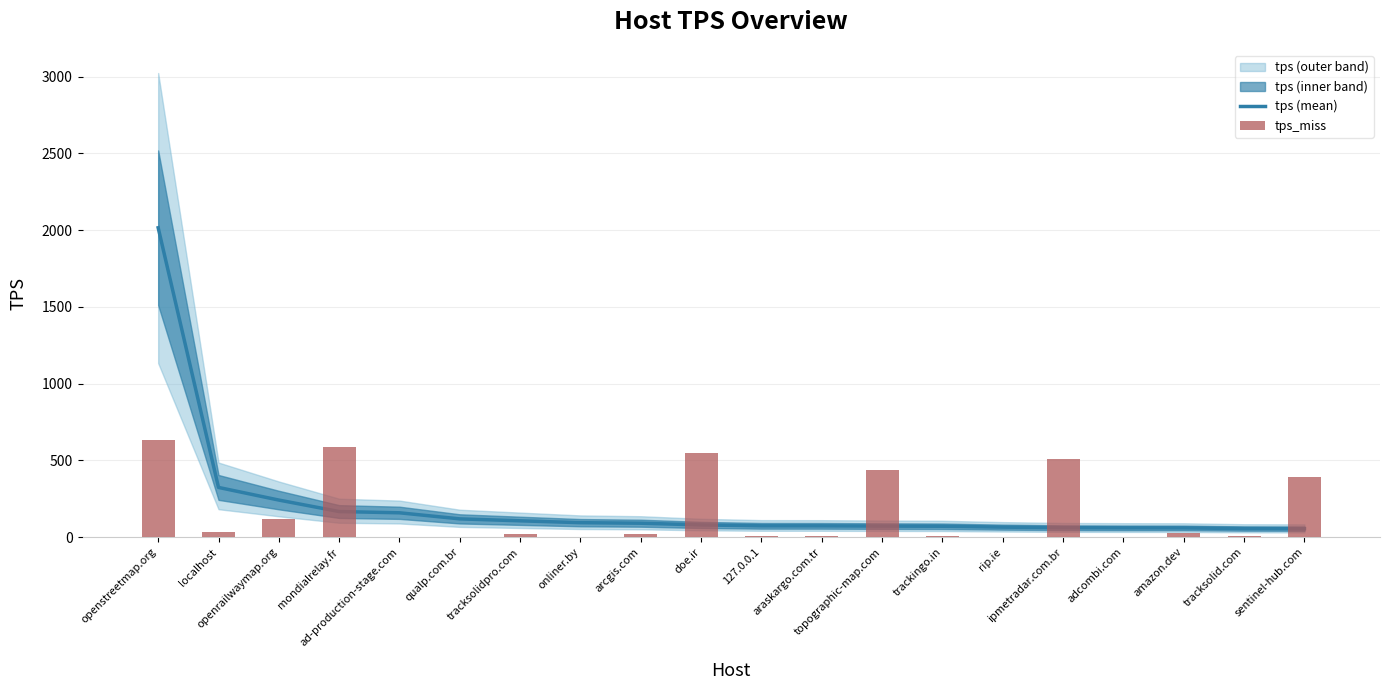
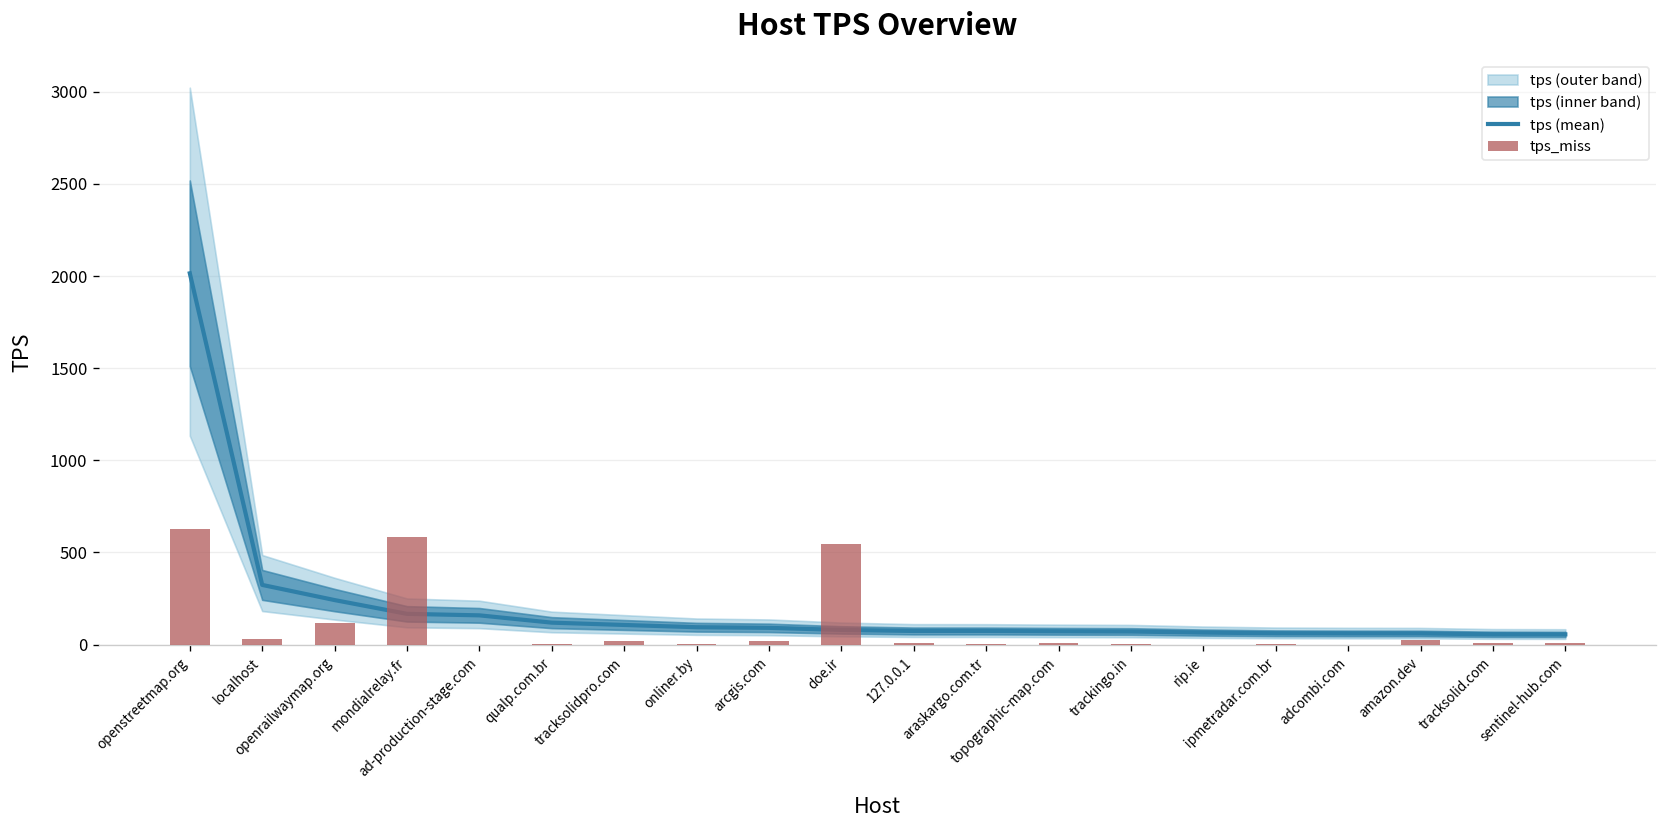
tps_miss, topographic-map.com: 440 -> 10
tps_miss, ipmetradar.com.br: 510 -> 0
tps_miss, sentinel-hub.com: 390 -> 10
